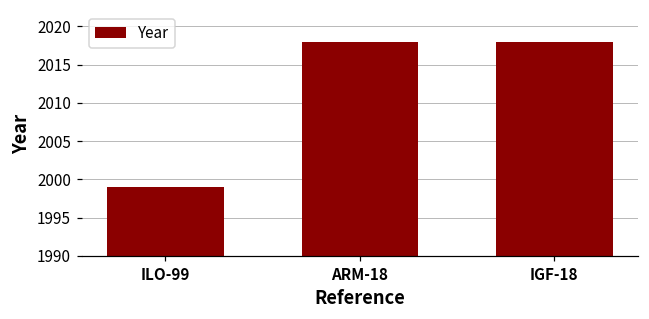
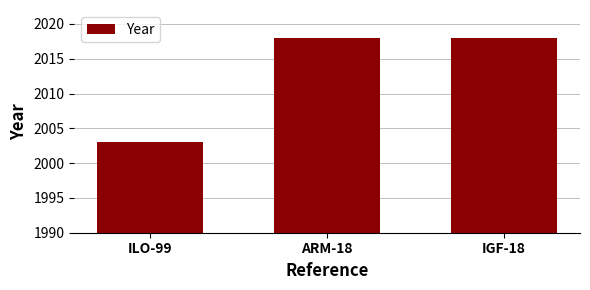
ILO-99: 1999 -> 2003
